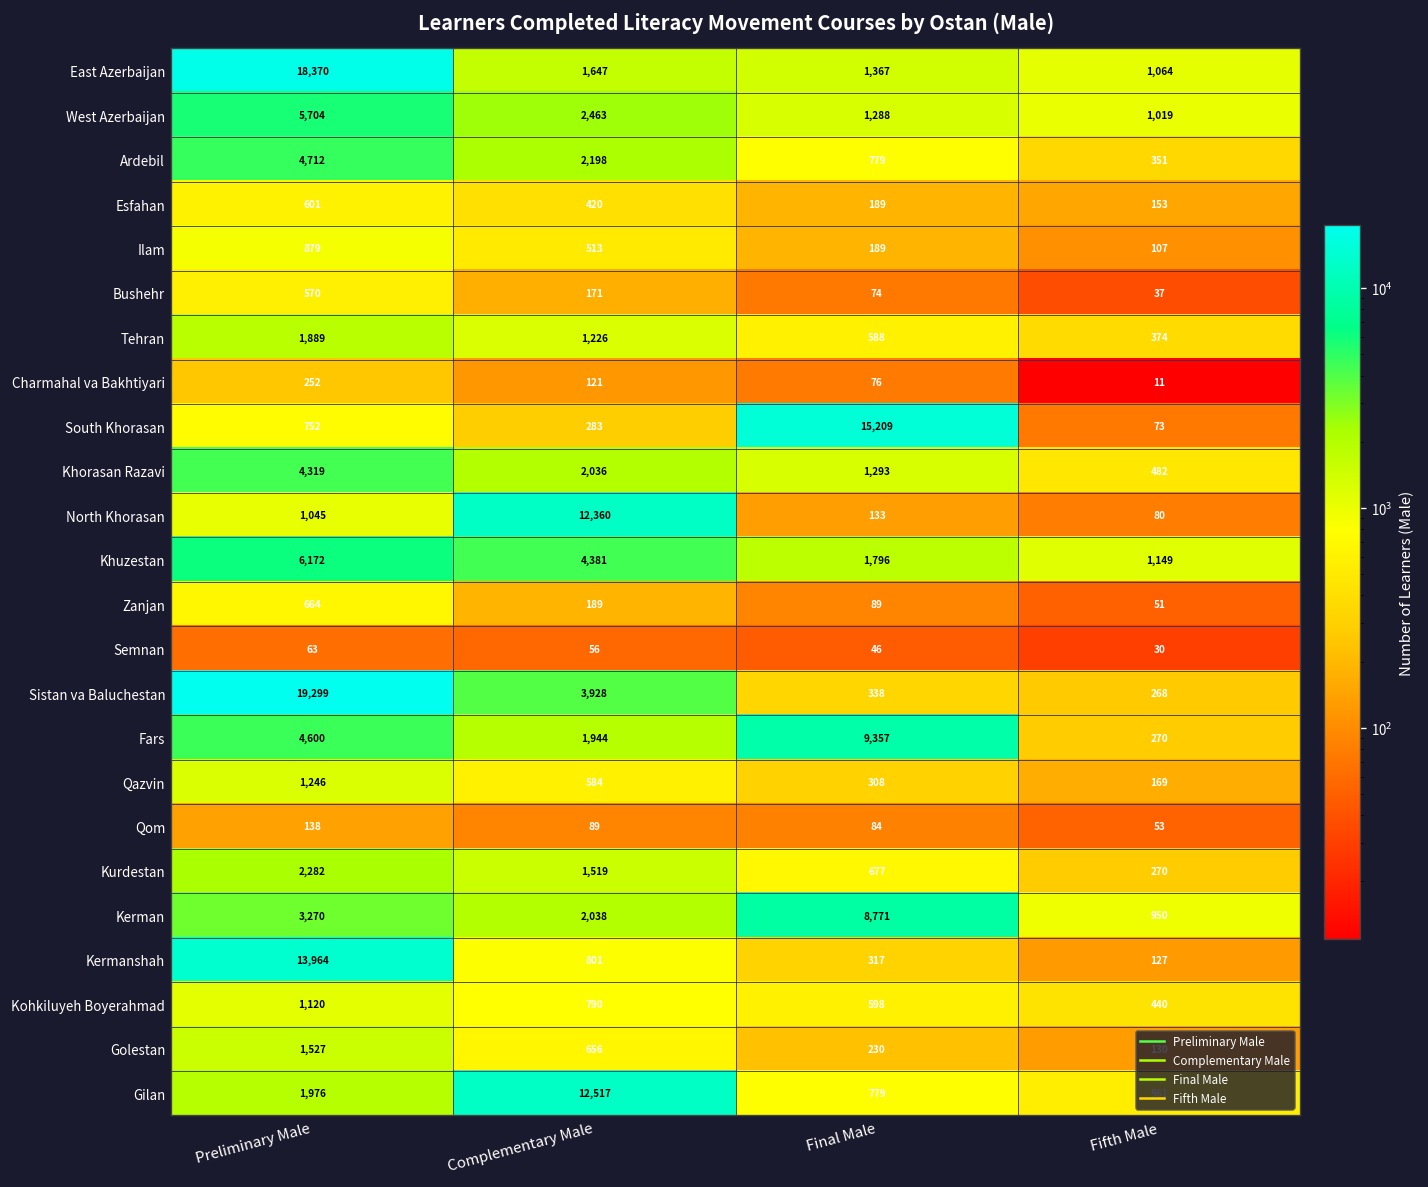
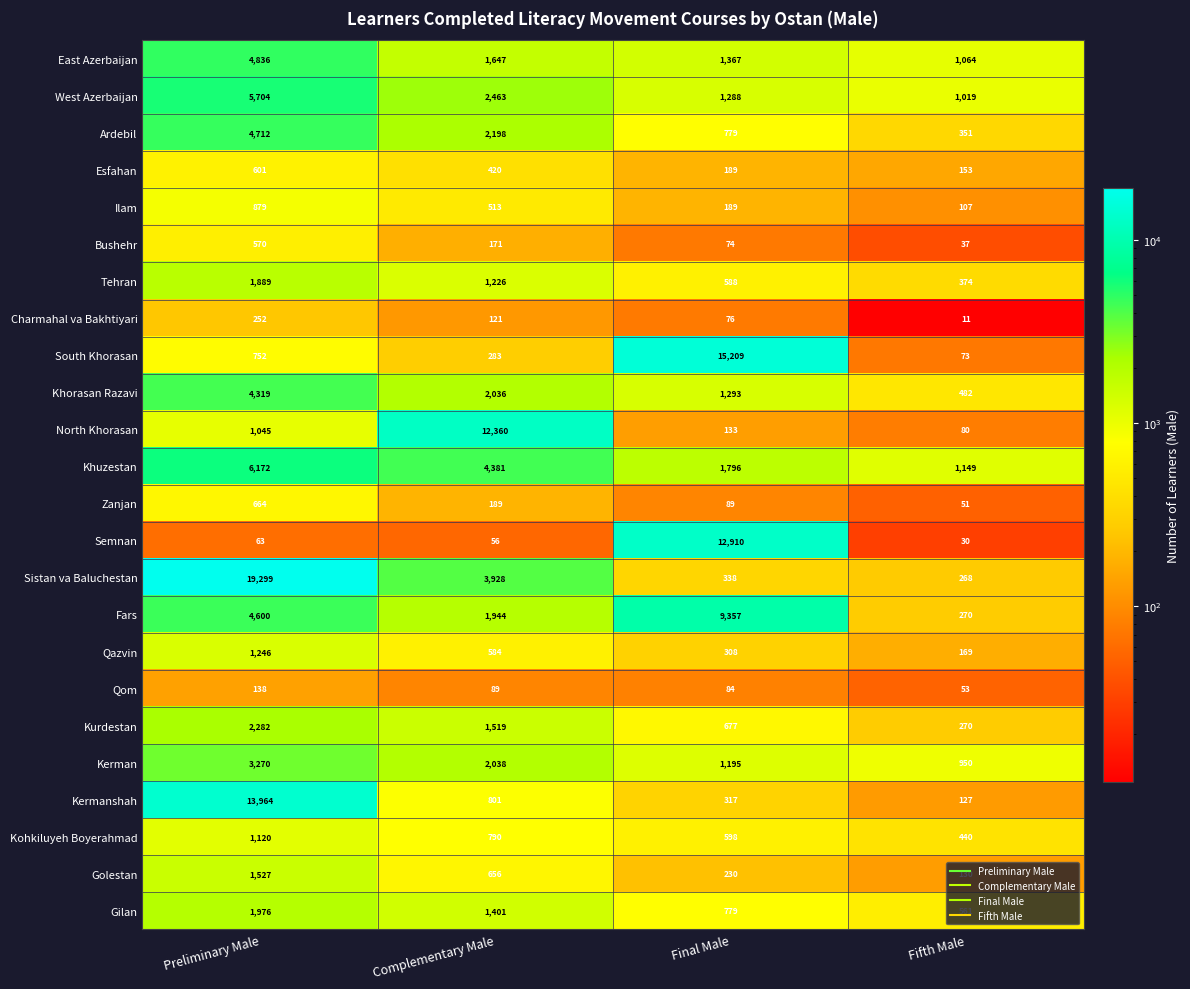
East Azerbaijan, Preliminary Male: 18,370 -> 4,836
Semnan, Final Male: 46 -> 12,910
Kerman, Final Male: 8,771 -> 1,195
Gilan, Complementary Male: 12,517 -> 1,401
